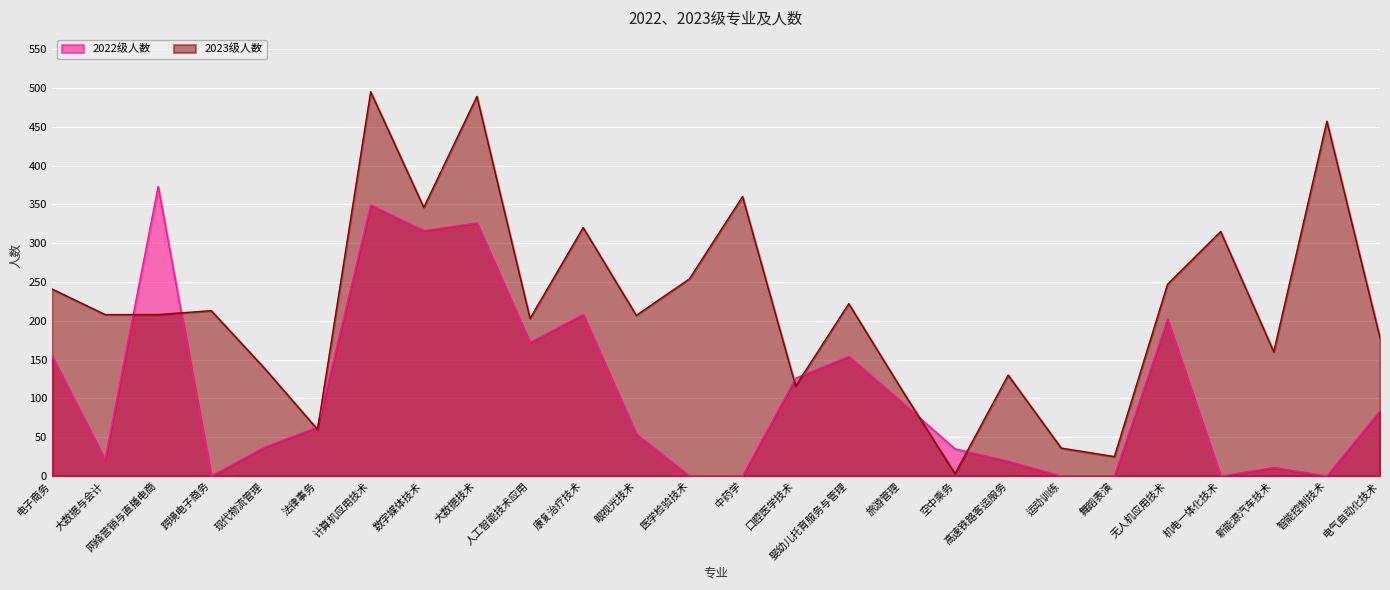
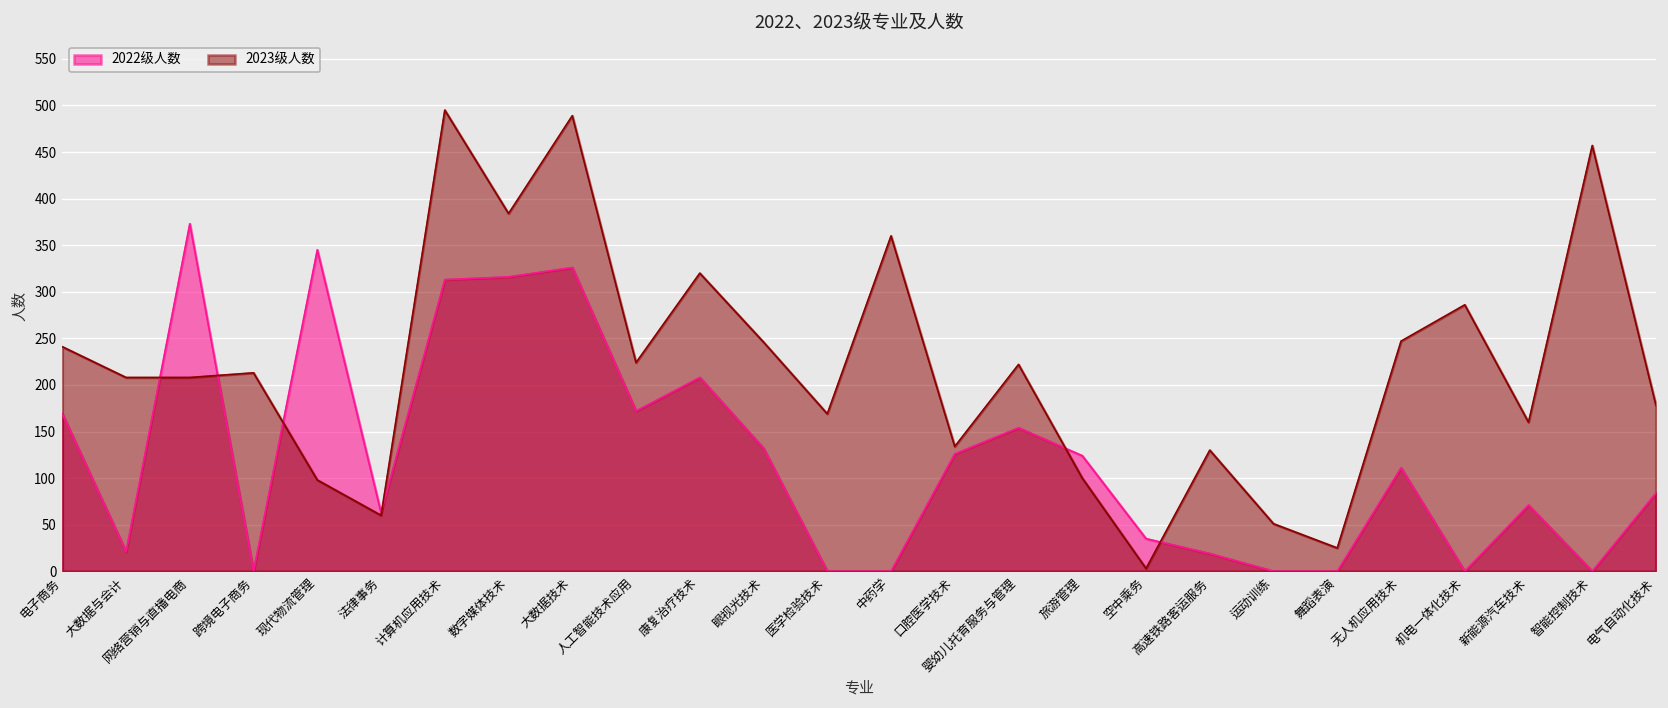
2022级人数, 电子商务: 160 -> 170
2022级人数, 现代物流管理: 40 -> 350
2023级人数, 现代物流管理: 140 -> 100
2022级人数, 计算机应用技术: 350 -> 310
2023级人数, 数字媒体技术: 350 -> 380
2023级人数, 人工智能技术应用: 200 -> 220
2022级人数, 眼视光技术: 50 -> 130
2023级人数, 眼视光技术: 210 -> 250
2023级人数, 医学检验技术: 250 -> 170
2023级人数, 口腔医学技术: 120 -> 130
2022级人数, 旅游管理: 100 -> 120
2023级人数, 旅游管理: 110 -> 100
2023级人数, 运动训练: 40 -> 50
2022级人数, 无人机应用技术: 200 -> 110
2023级人数, 机电一体化技术: 320 -> 290
2022级人数, 新能源汽车技术: 10 -> 70
